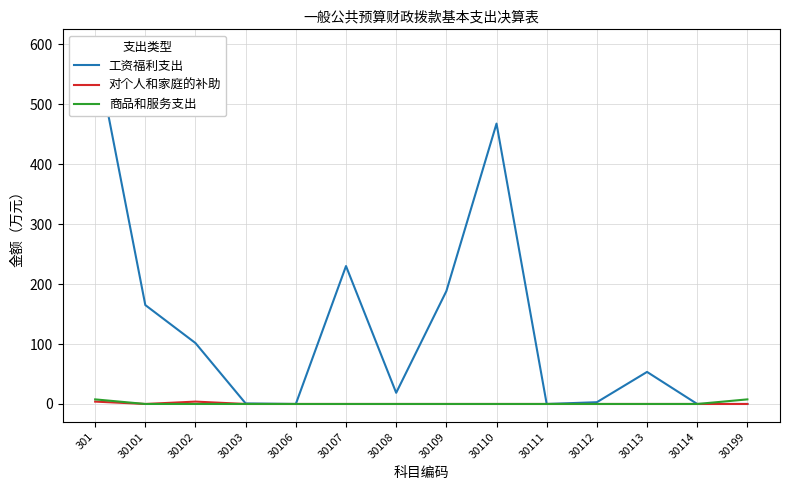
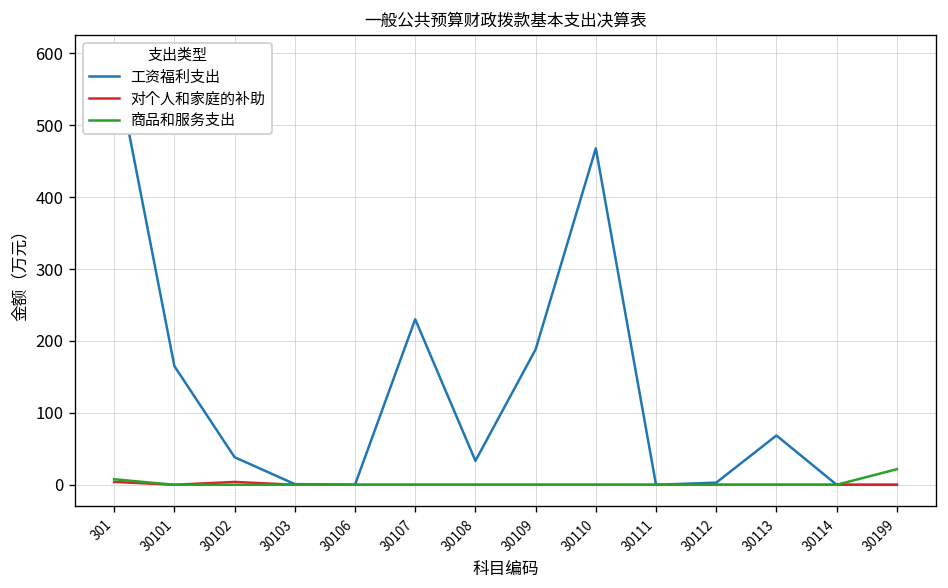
工资福利支出, 30102: 100 -> 40
工资福利支出, 30108: 20 -> 30
工资福利支出, 30113: 50 -> 70
商品和服务支出, 30199: 10 -> 20
